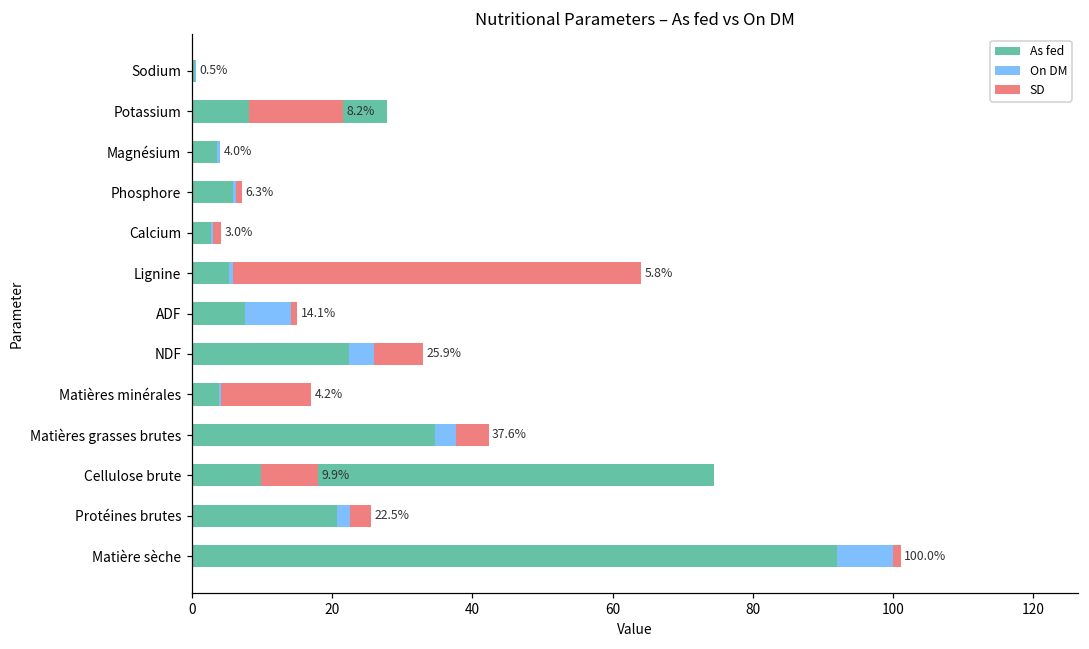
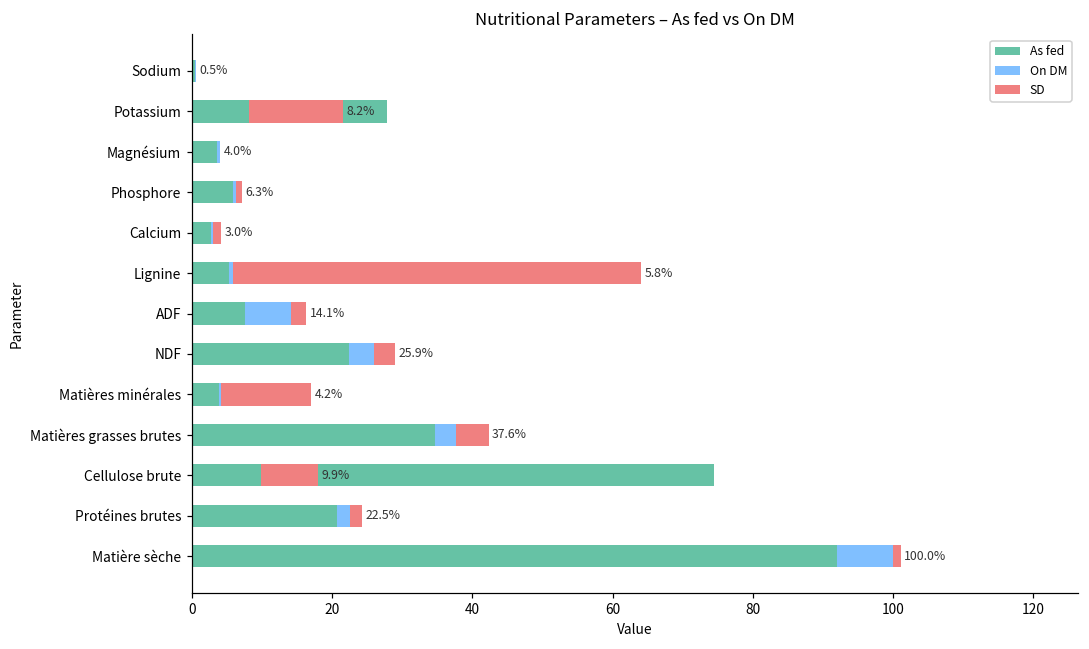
SD, ADF: 1 -> 2
SD, NDF: 7 -> 3
SD, Protéines brutes: 3 -> 2
